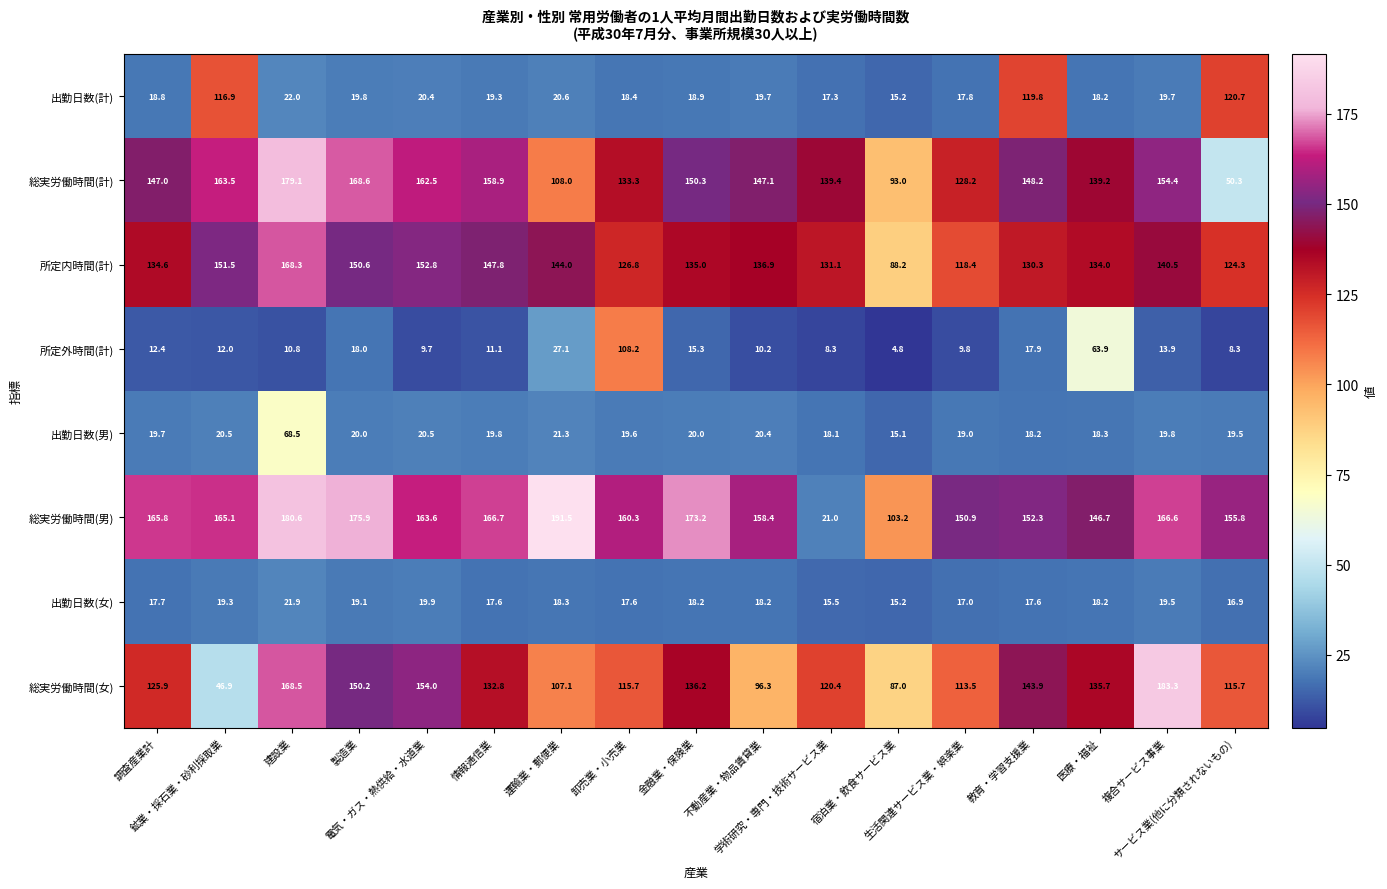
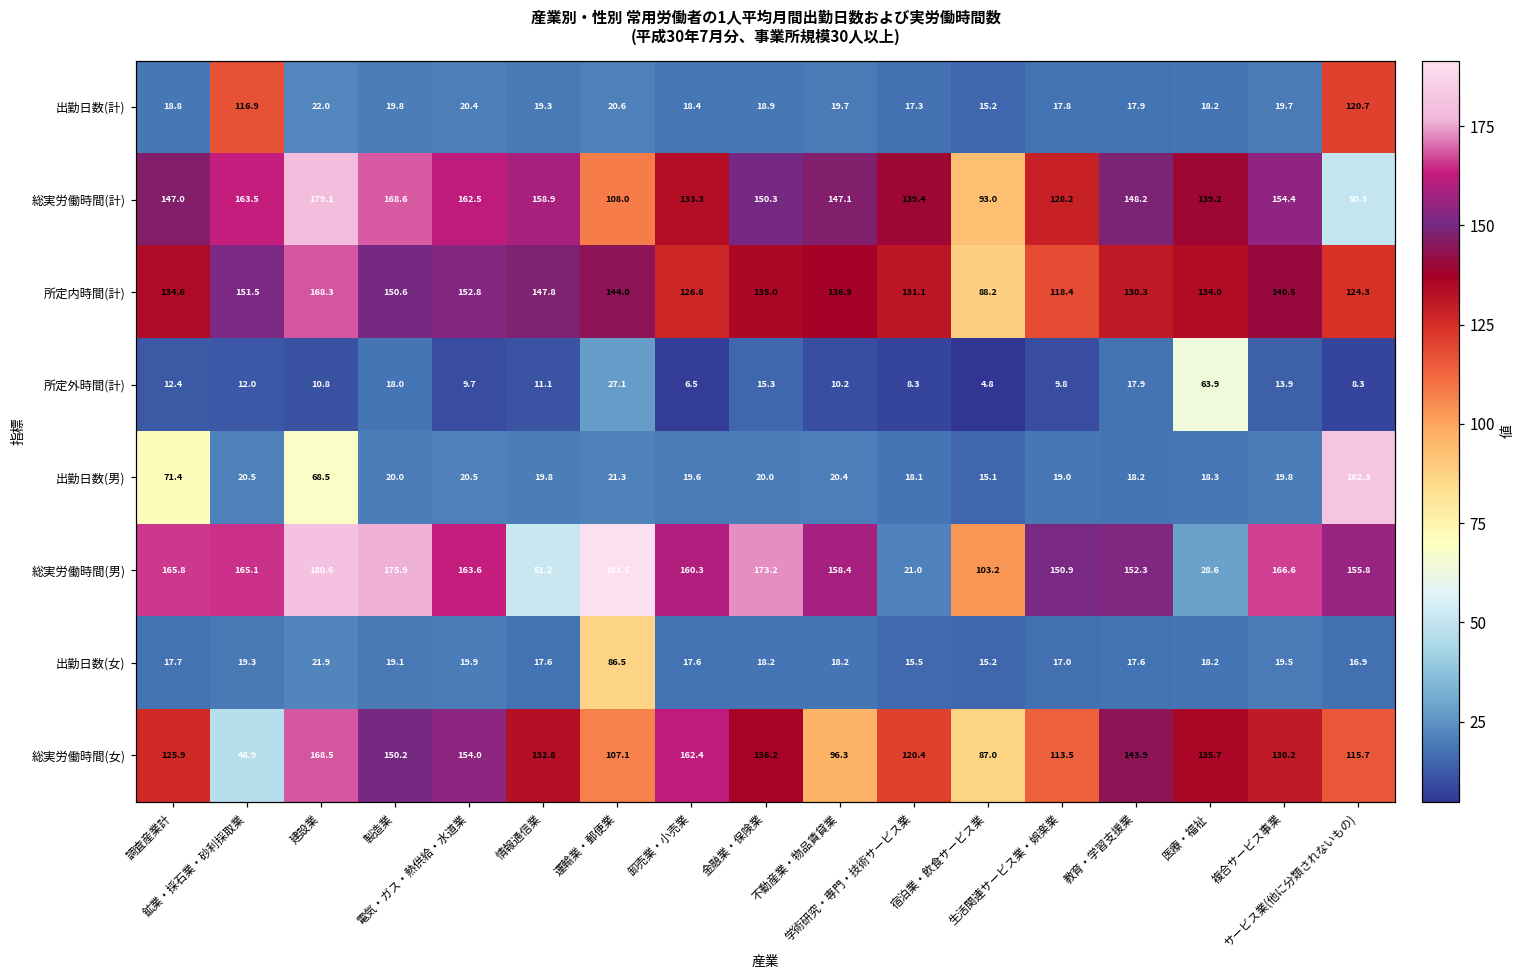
出勤日数(計), 教育・学習支援業: 119.8 -> 17.9
所定外時間(計), 卸売業・小売業: 108.2 -> 6.5
出勤日数(男), 調査産業計: 19.7 -> 71.4
出勤日数(男), サービス業(他に分類されないもの): 19.5 -> 182.3
総実労働時間(男), 情報通信業: 166.7 -> 51.2
総実労働時間(男), 医療・福祉: 146.7 -> 28.6
出勤日数(女), 運輸業・郵便業: 18.3 -> 86.5
総実労働時間(女), 卸売業・小売業: 115.7 -> 162.4
総実労働時間(女), 複合サービス事業: 183.3 -> 130.2
